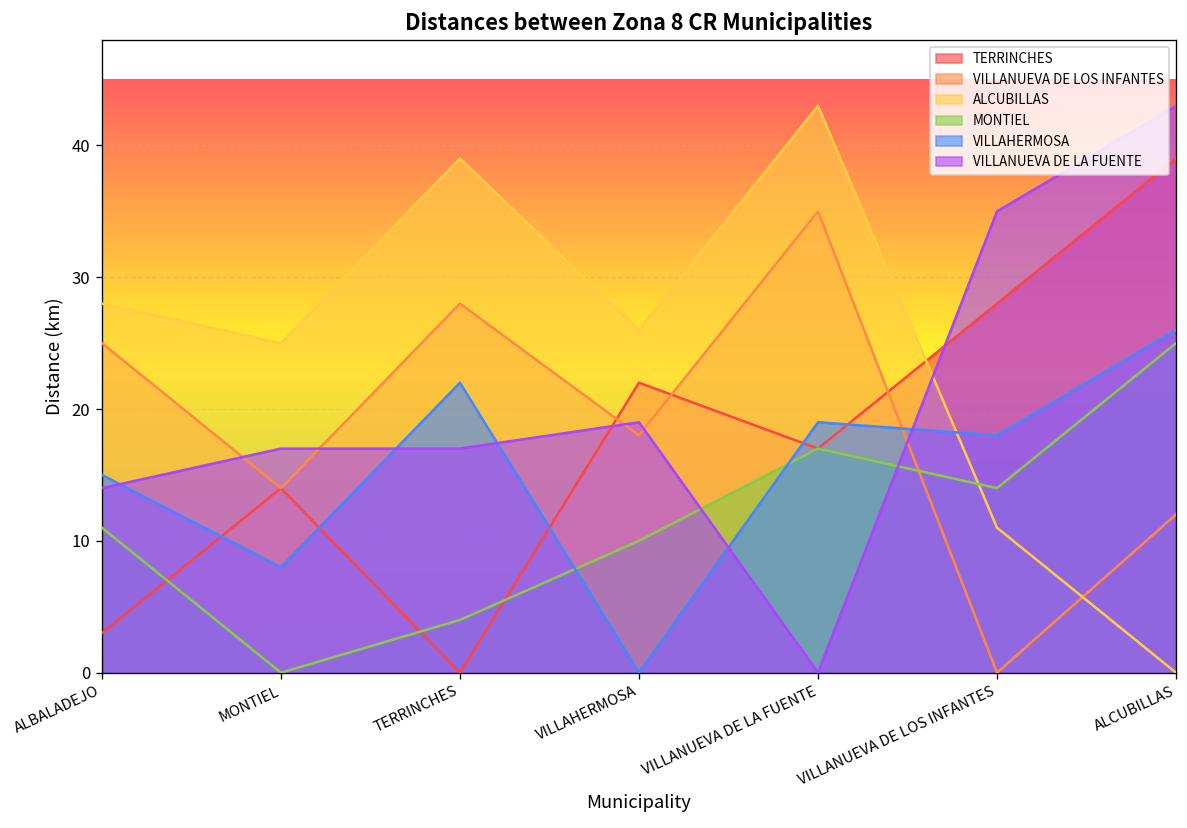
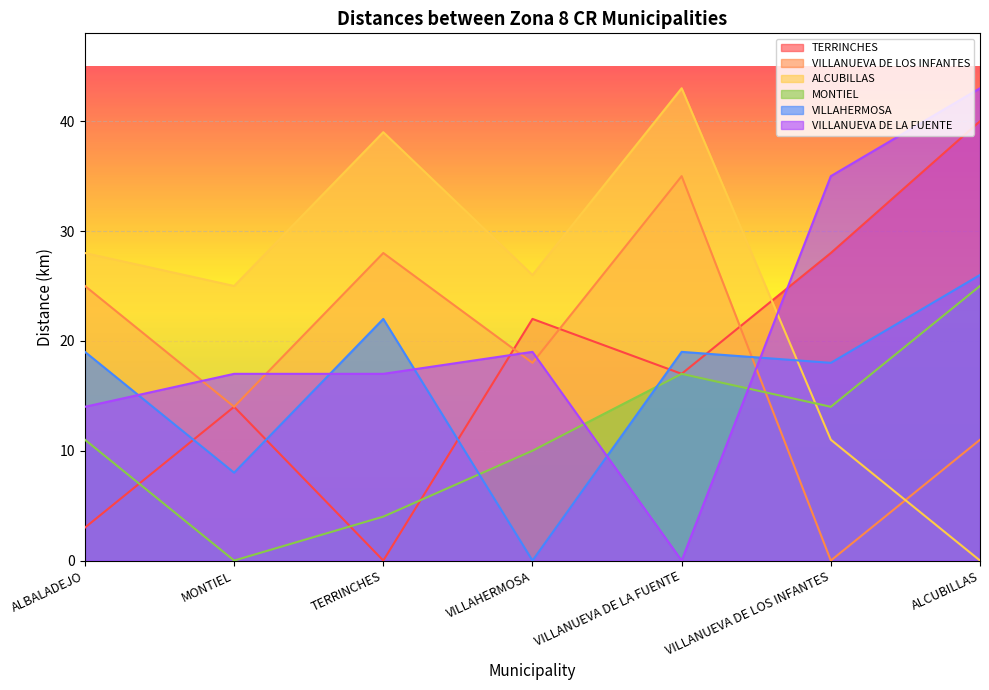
VILLAHERMOSA, ALBALADEJO: 15 -> 19
TERRINCHES, ALCUBILLAS: 39 -> 40
VILLANUEVA DE LOS INFANTES, ALCUBILLAS: 12 -> 11
